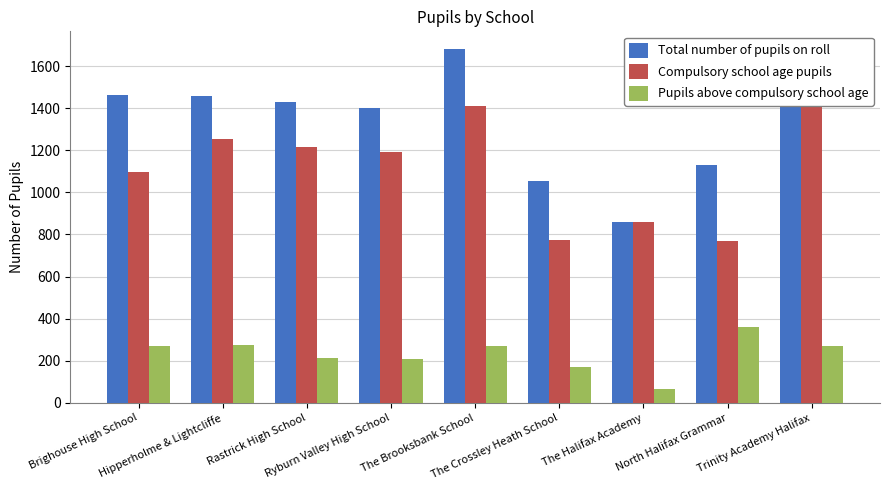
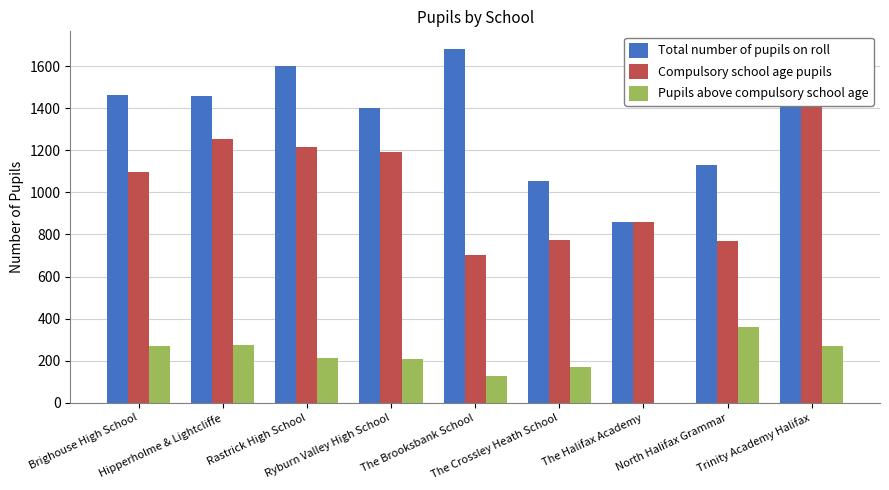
Total number of pupils on roll, Rastrick High School: 1430 -> 1600
Compulsory school age pupils, The Brooksbank School: 1410 -> 700
Pupils above compulsory school age, The Brooksbank School: 270 -> 130
Pupils above compulsory school age, The Halifax Academy: 60 -> 0
